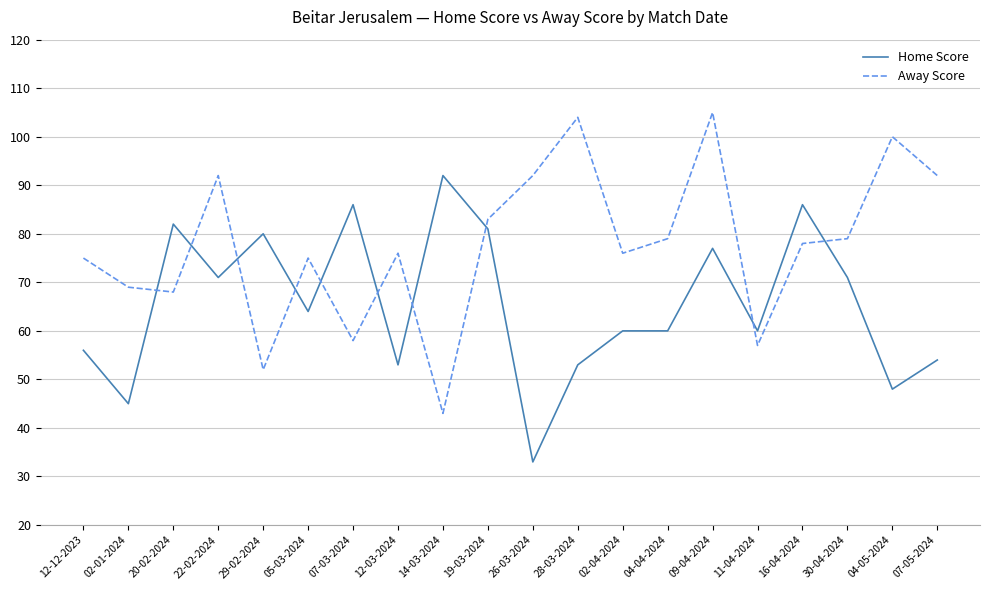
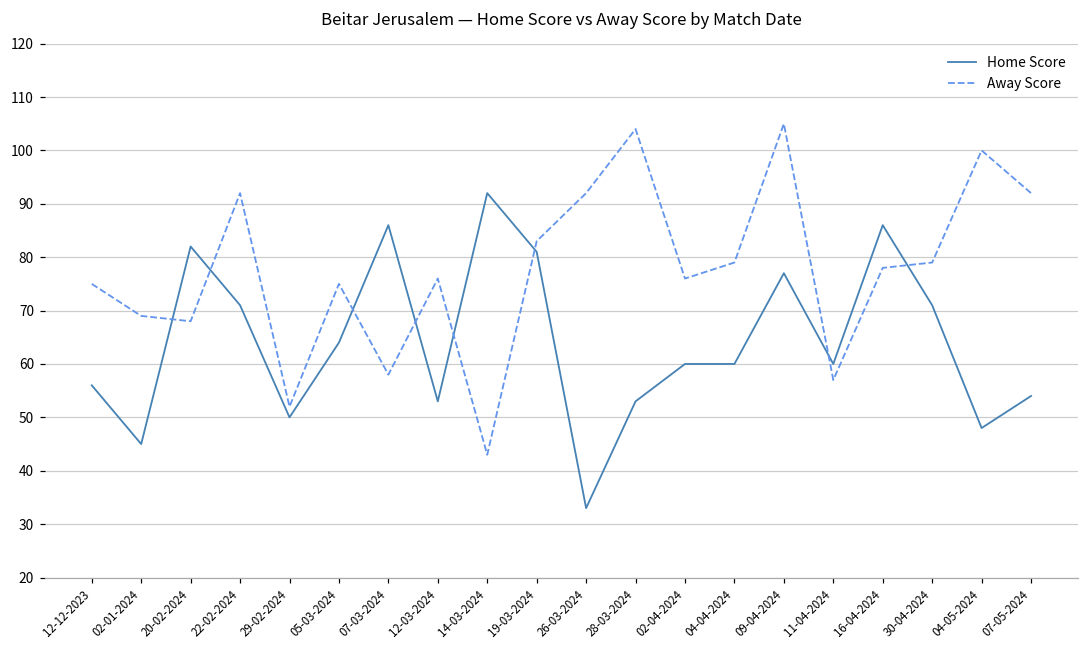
Home Score, 29-02-2024: 80 -> 50
